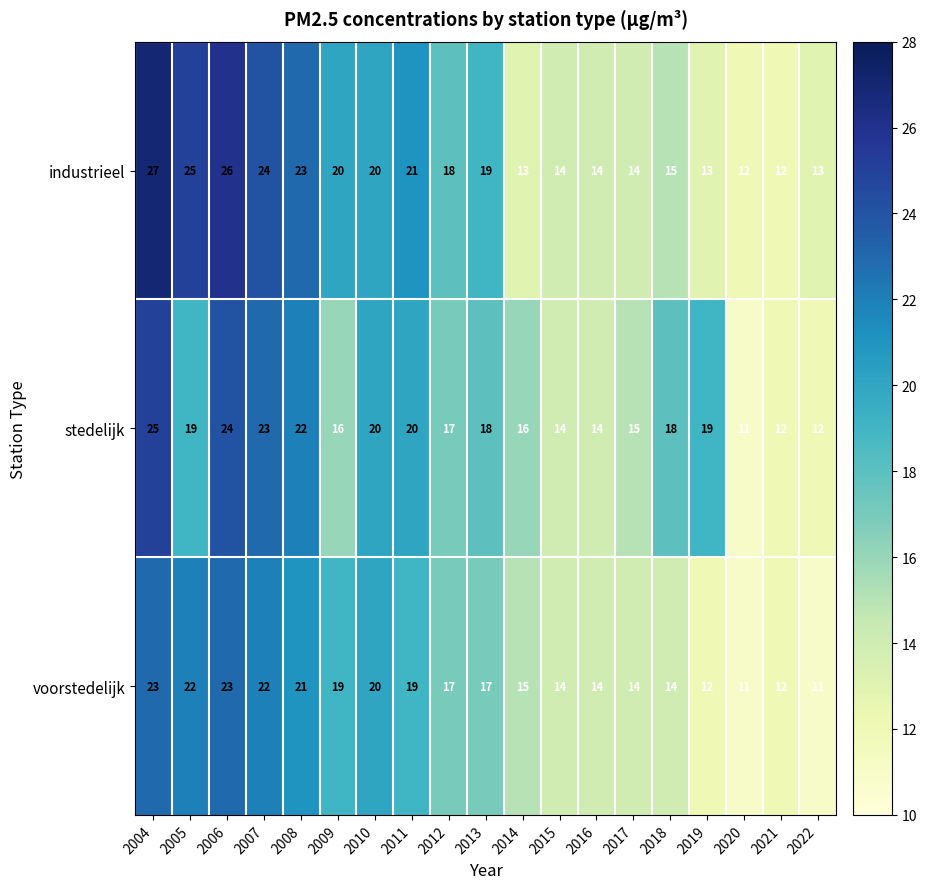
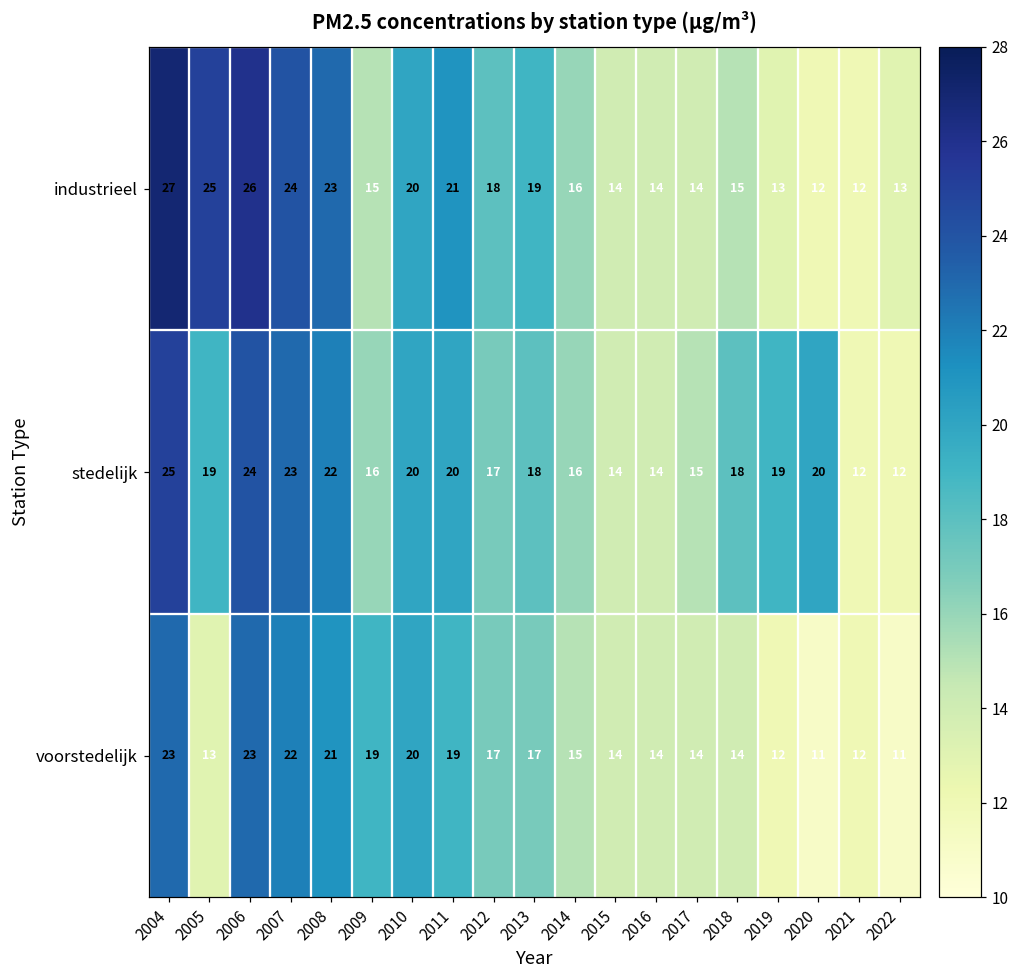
industrieel, 2009: 20 -> 15
industrieel, 2014: 13 -> 16
stedelijk, 2020: 11 -> 20
voorstedelijk, 2005: 22 -> 13
